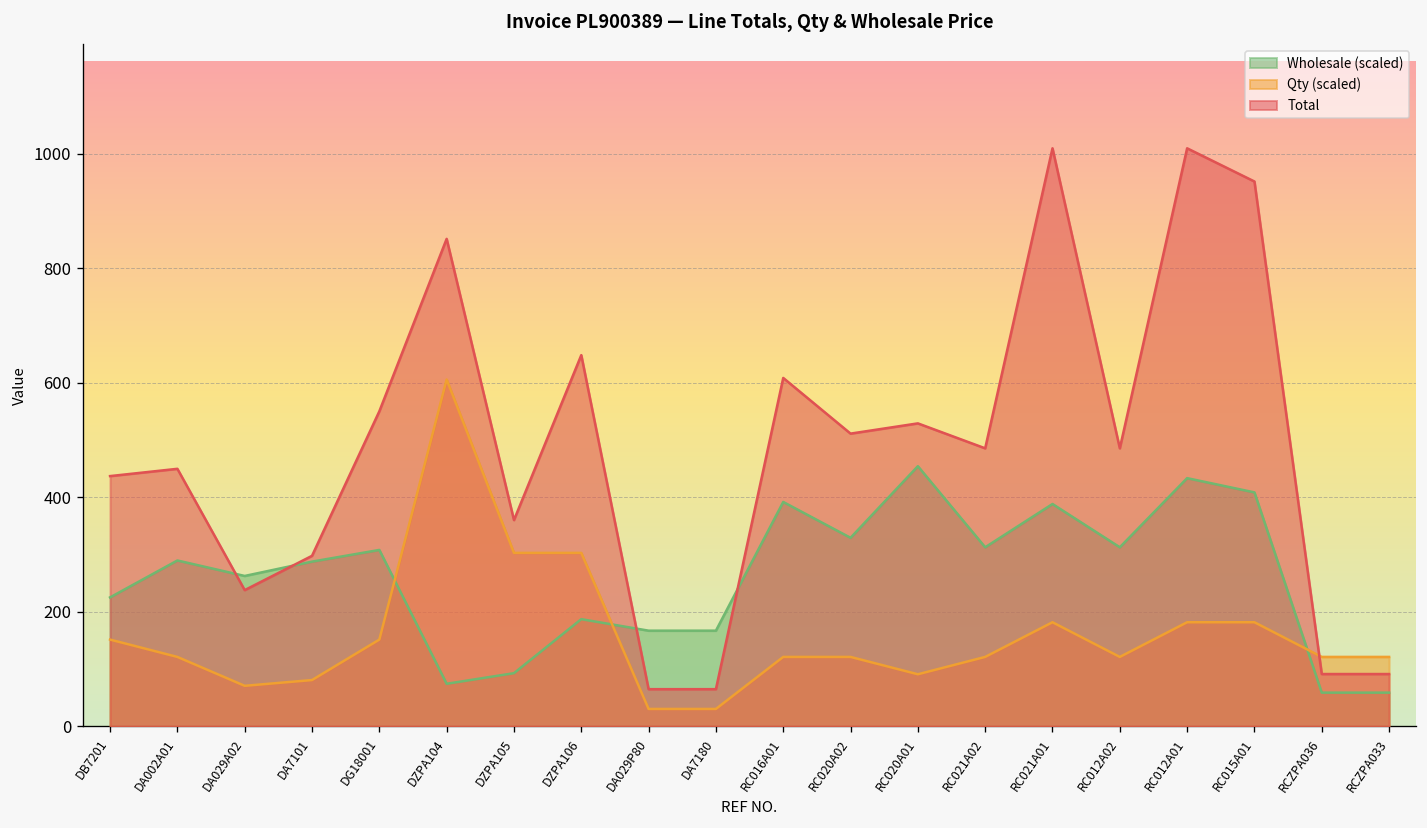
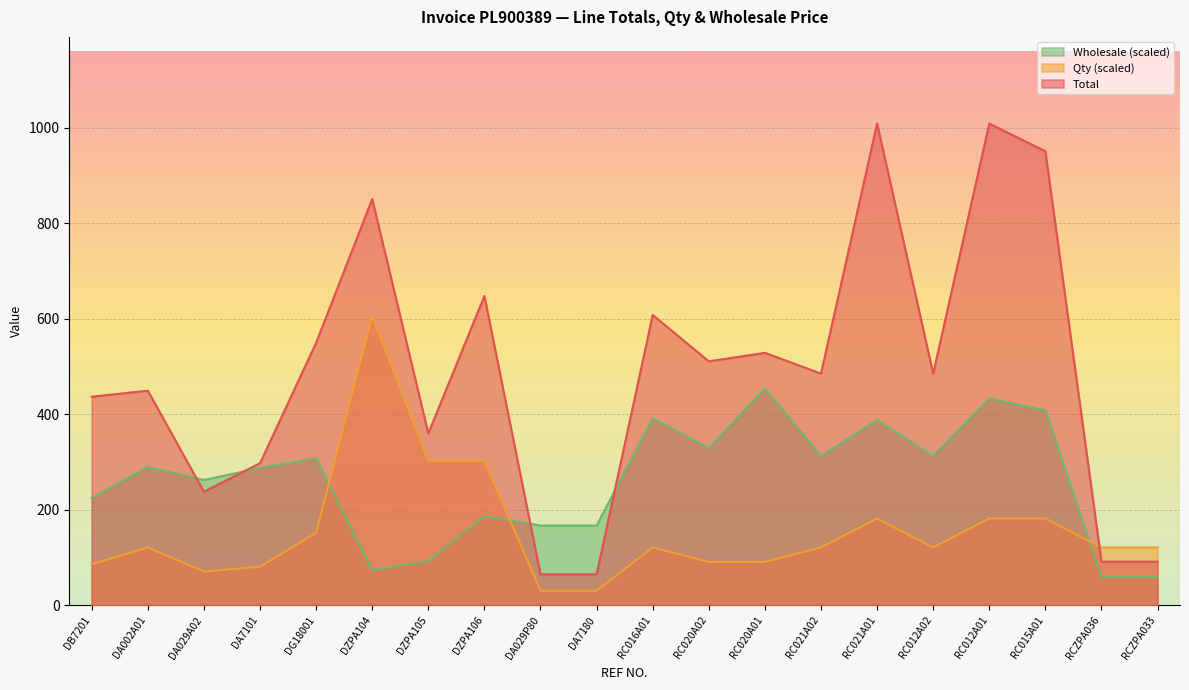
Qty (scaled), DB7201: 150 -> 90
Qty (scaled), RC020A02: 120 -> 90
